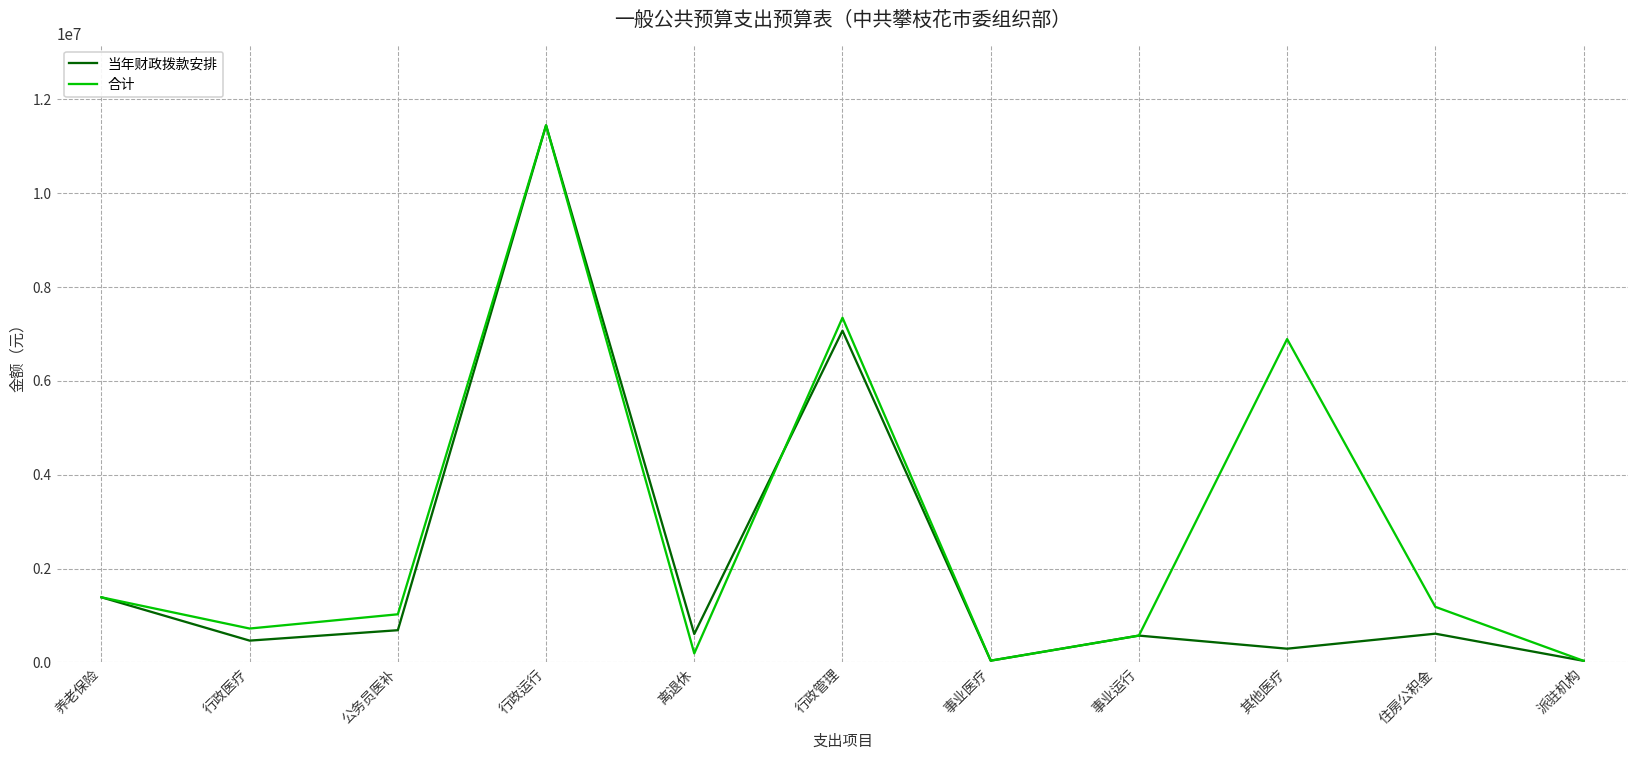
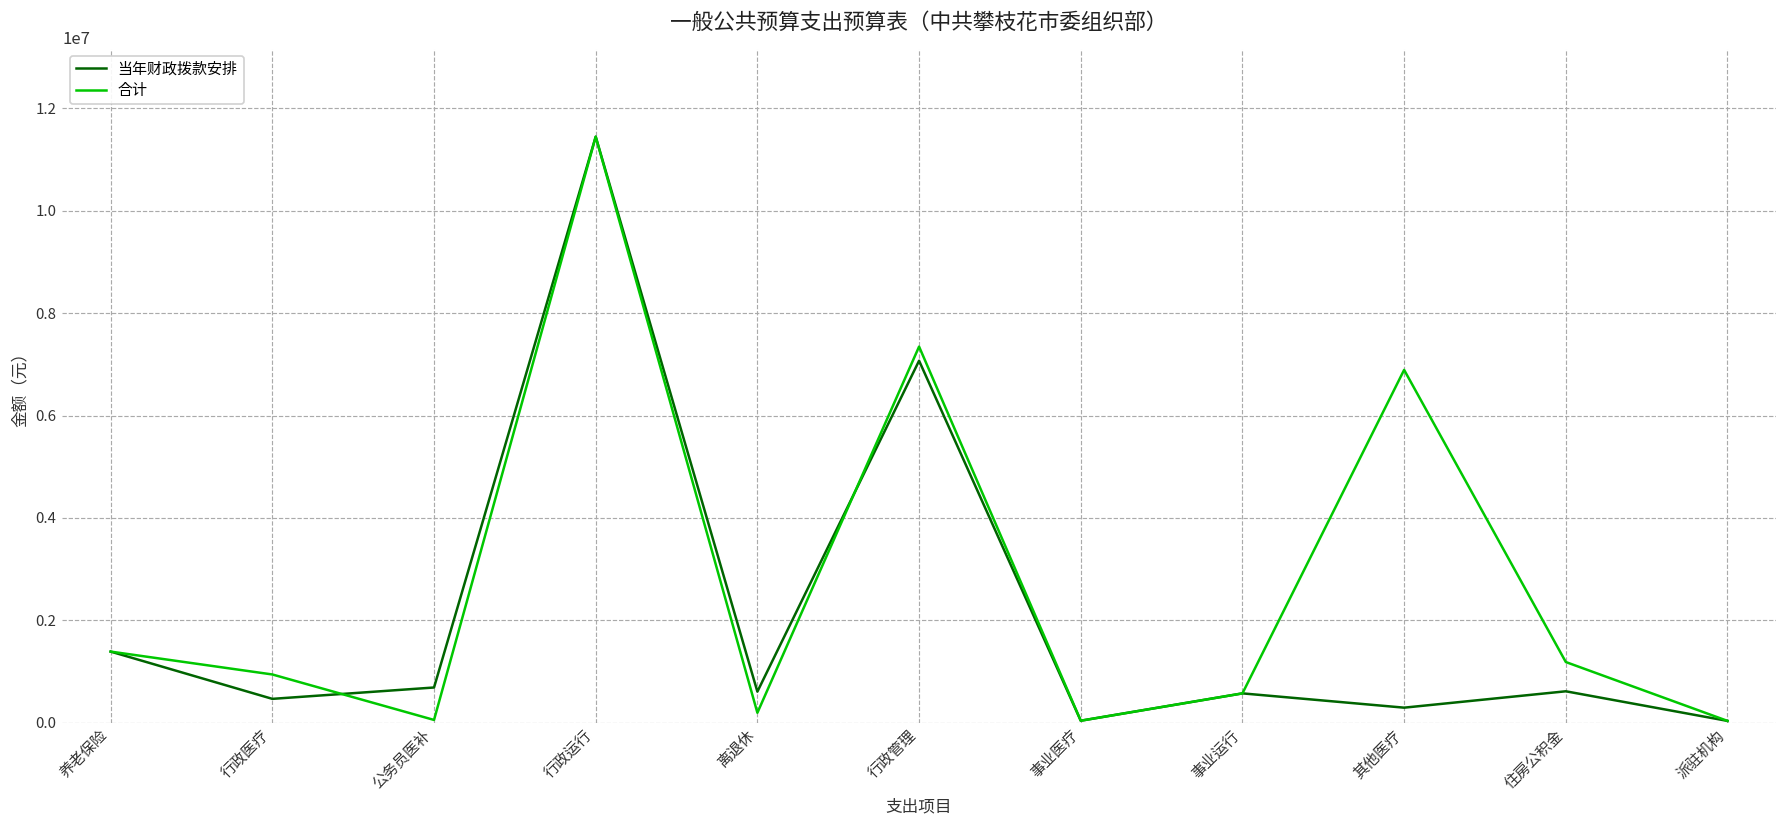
合计, 行政医疗: 700000 -> 900000
合计, 公务员医补: 1000000 -> 100000
